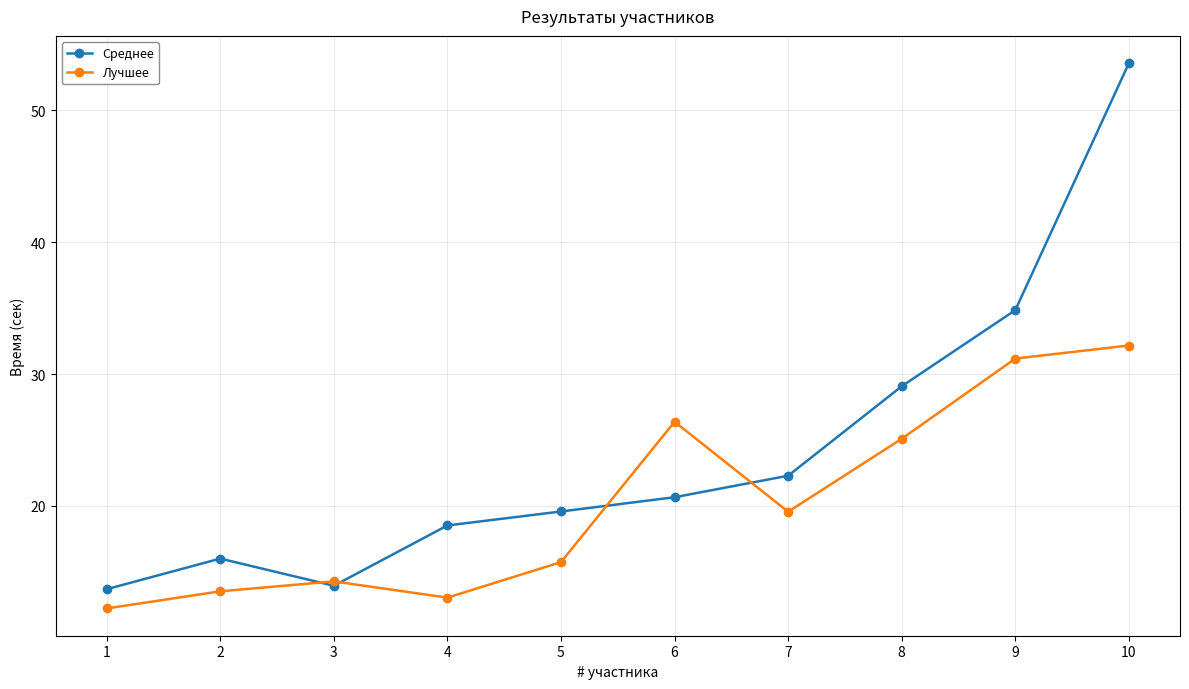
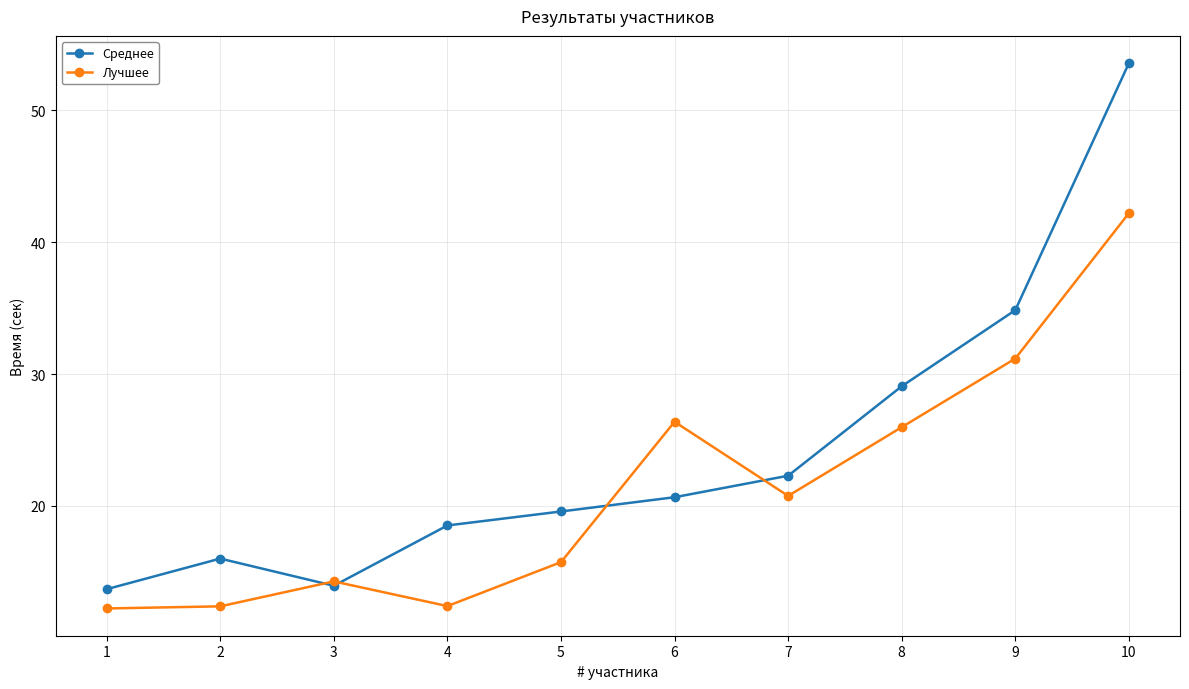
Лучшее, 2: 13.5 -> 12.4
Лучшее, 4: 13.1 -> 12.4
Лучшее, 7: 19.6 -> 20.8
Лучшее, 8: 25.1 -> 26.0
Лучшее, 10: 32.2 -> 42.2
